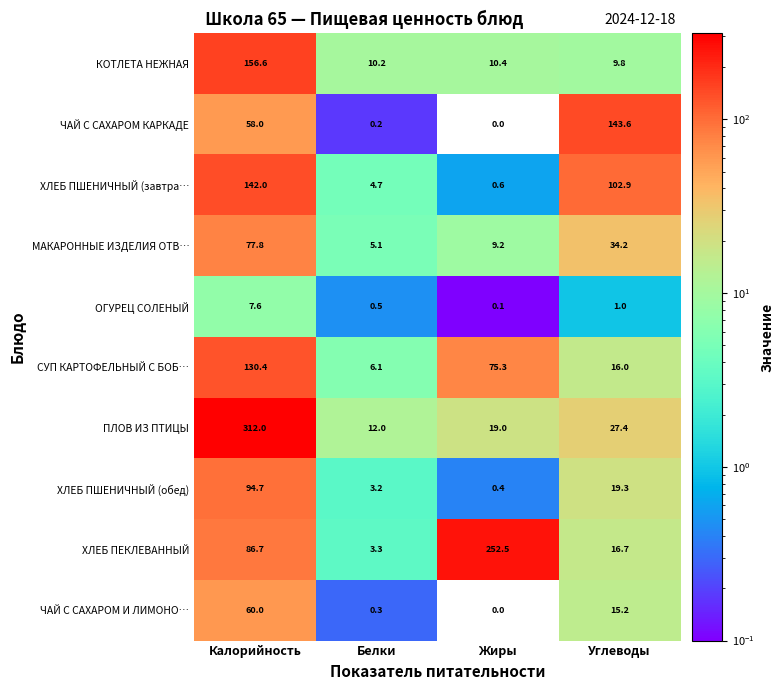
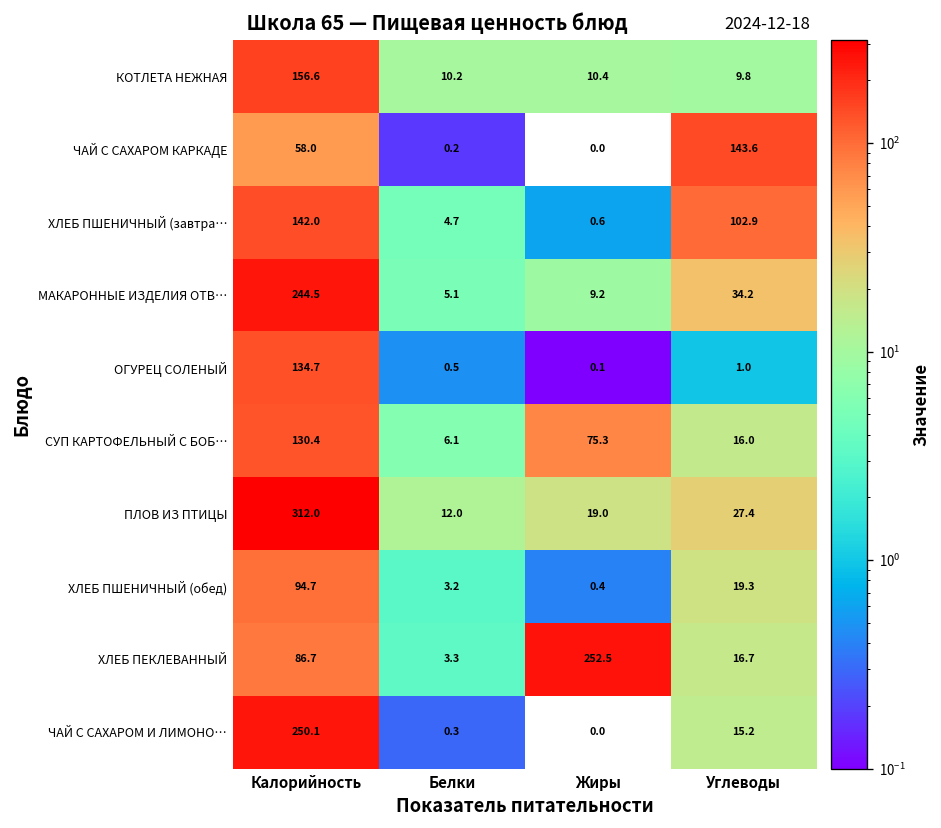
МАКАРОННЫЕ ИЗДЕЛИЯ ОТВ…, Калорийность: 77.8 -> 244.5
ОГУРЕЦ СОЛЕНЫЙ, Калорийность: 7.6 -> 134.7
ЧАЙ С САХАРОМ И ЛИМОНО…, Калорийность: 60.0 -> 250.1
